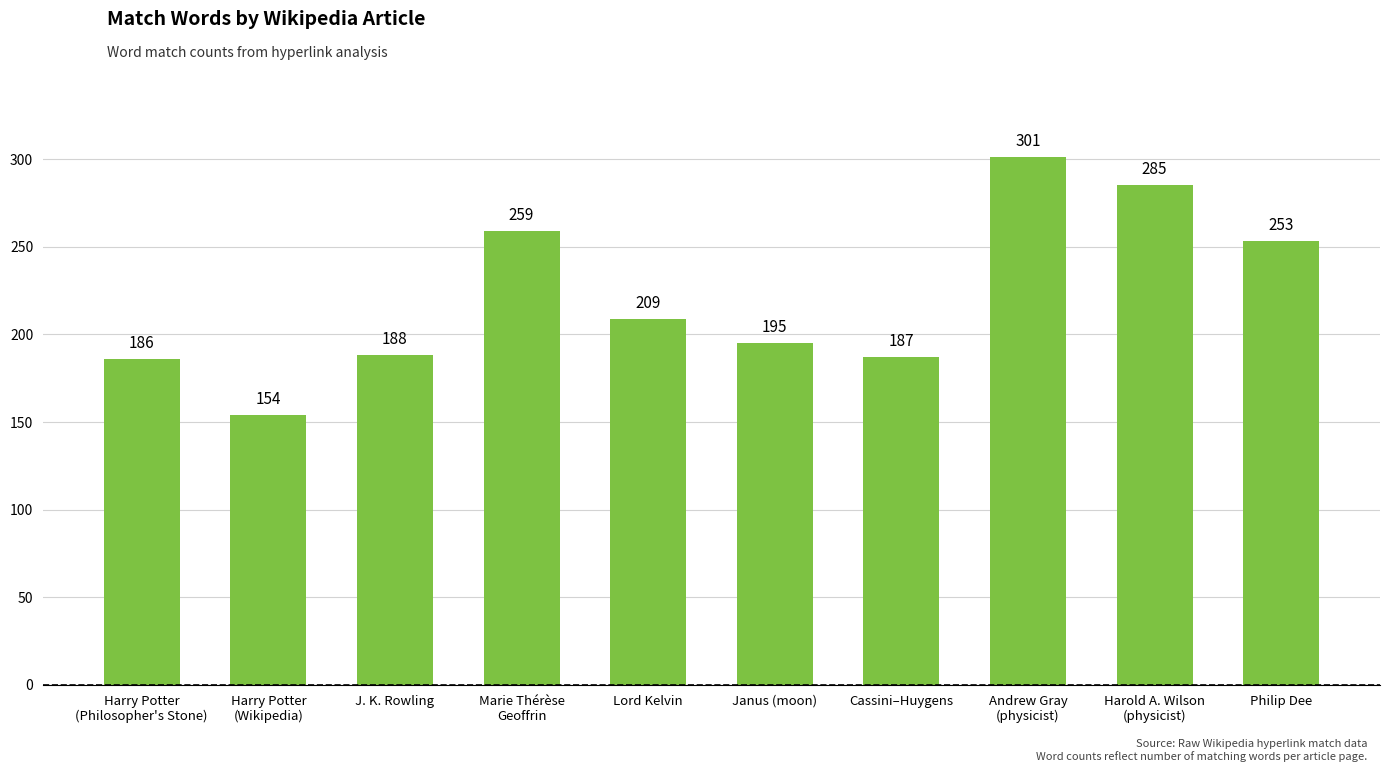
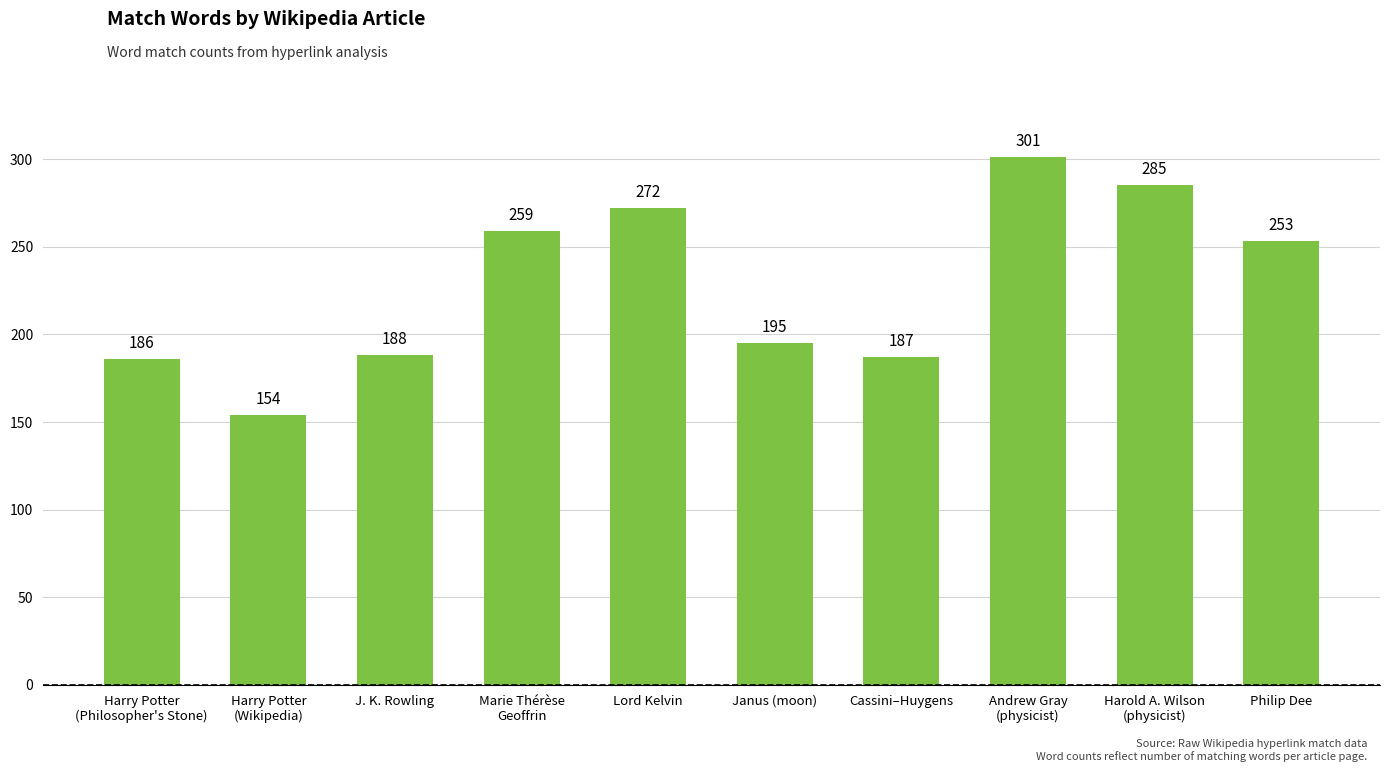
Lord Kelvin: 209 -> 272
